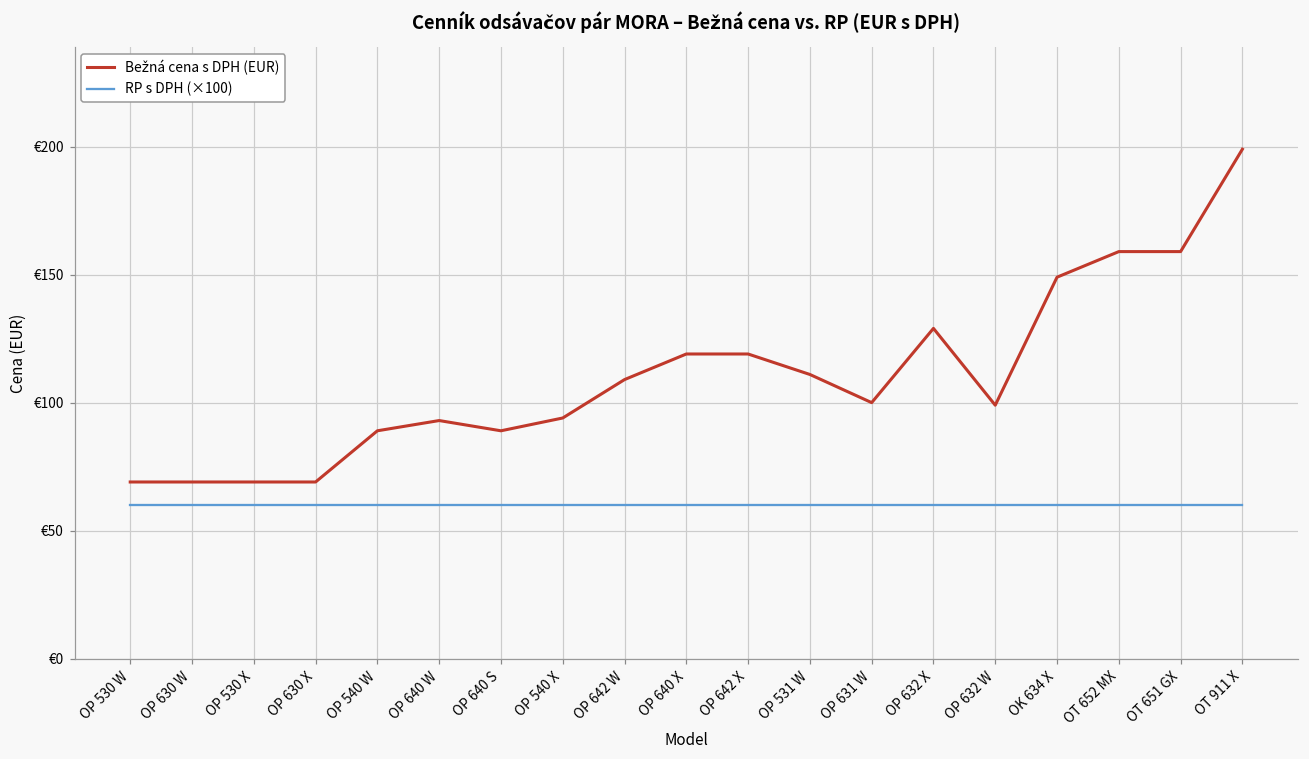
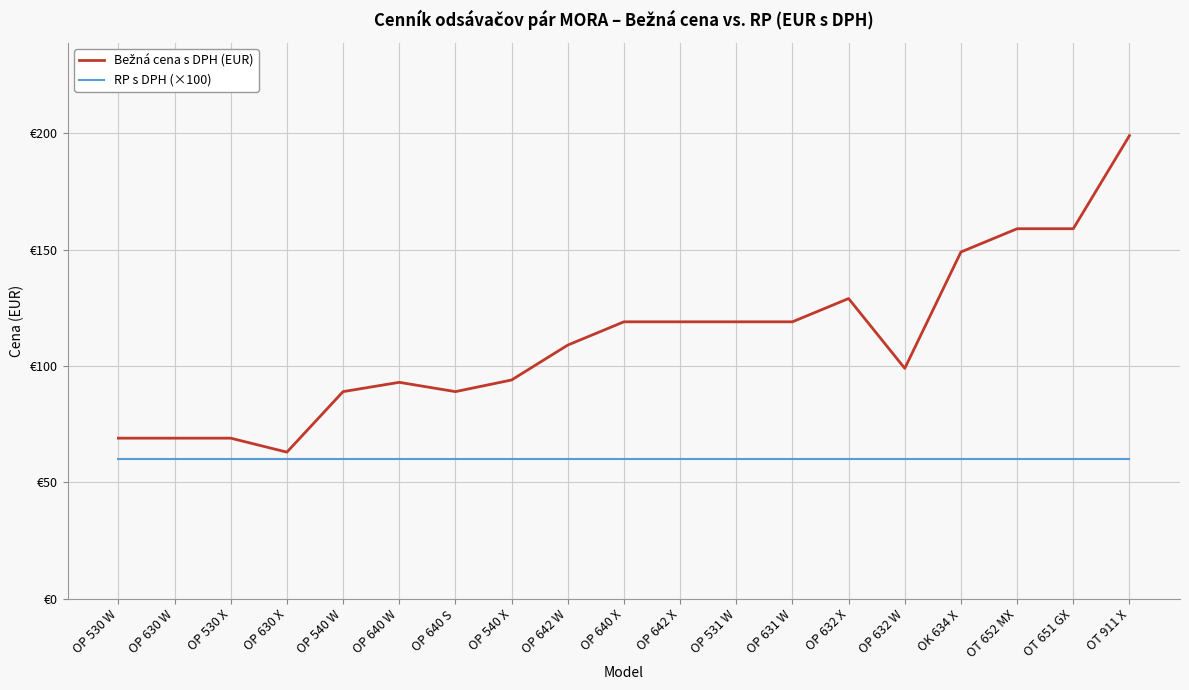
Bežná cena s DPH (EUR), OP 630 X: €69 -> €63
Bežná cena s DPH (EUR), OP 531 W: €111 -> €119
Bežná cena s DPH (EUR), OP 631 W: €100 -> €119
